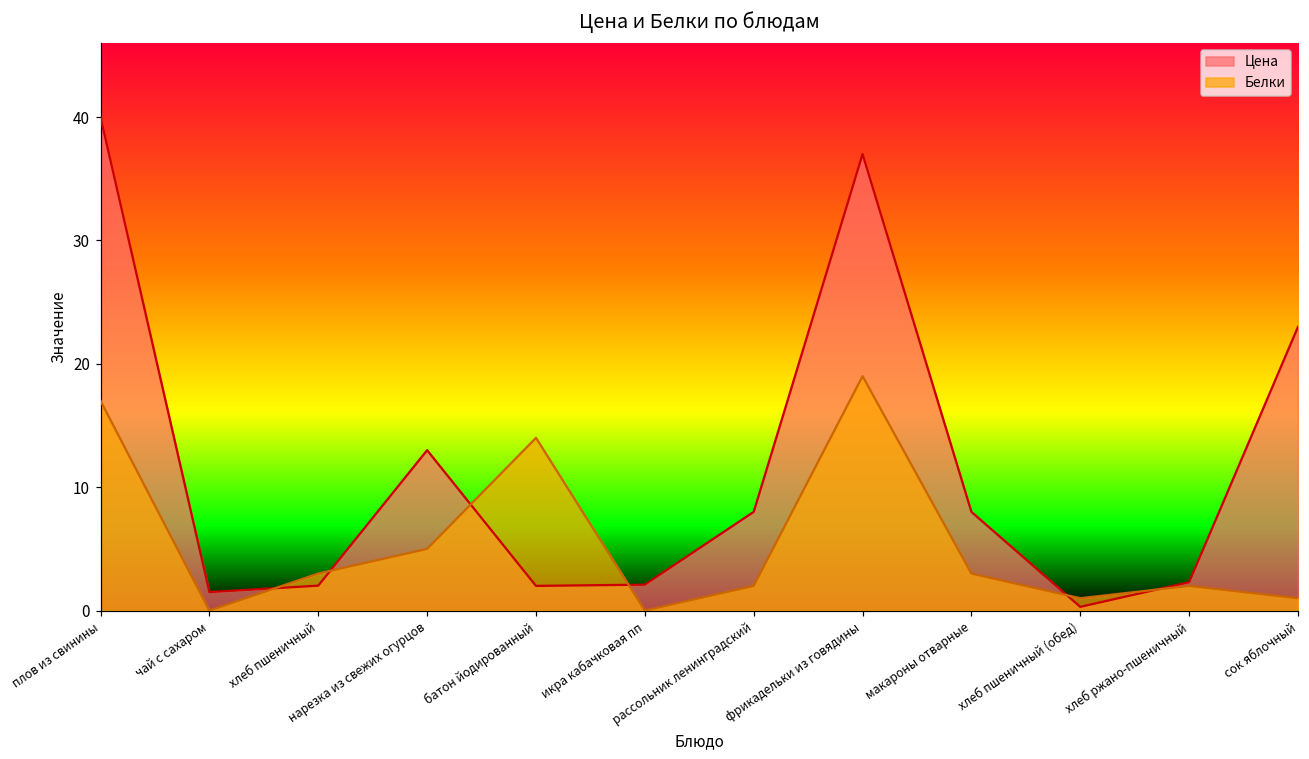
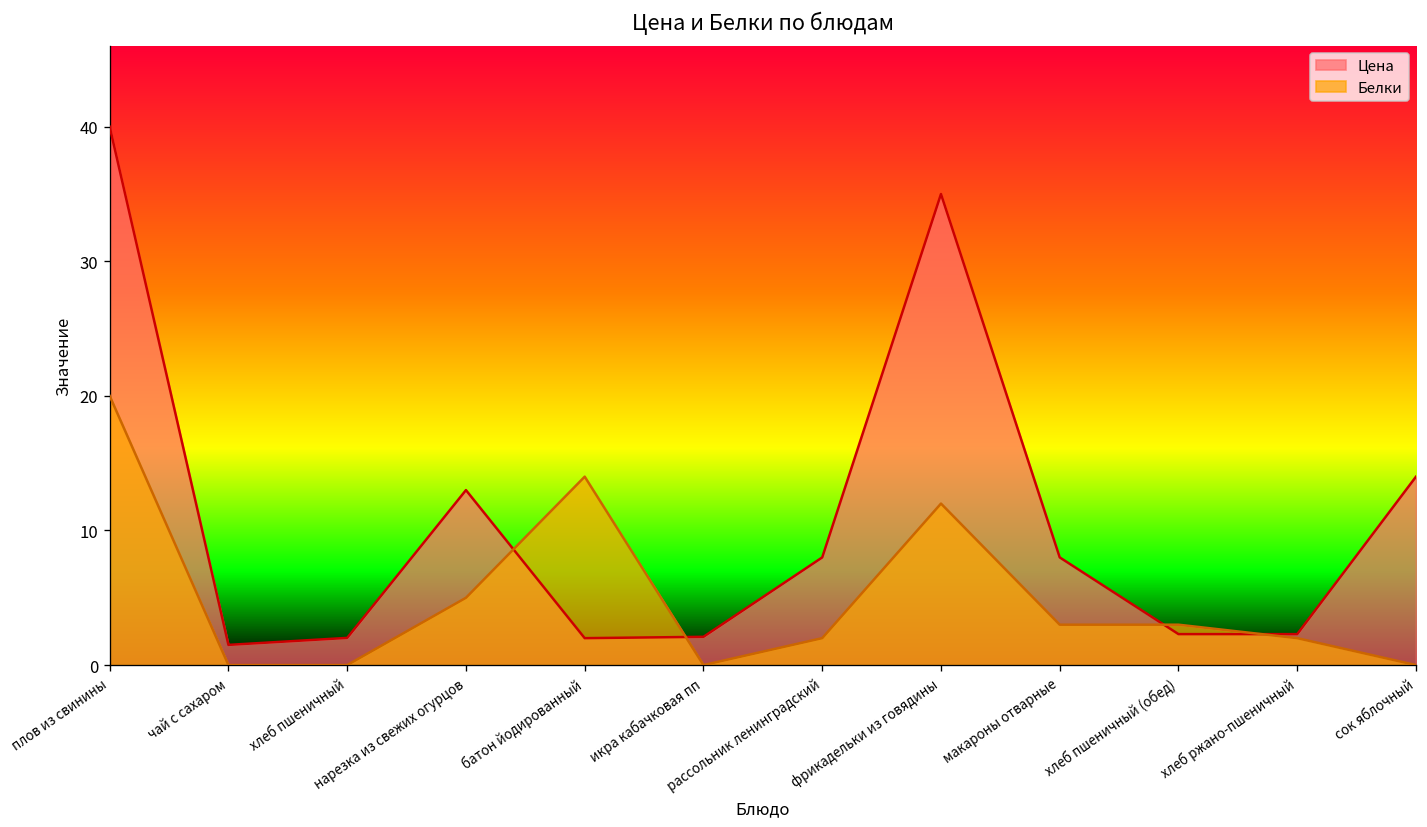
Белки, плов из свинины: 17 -> 20
Белки, хлеб пшеничный: 3 -> 0
Цена, фрикадельки из говядины: 37 -> 35
Белки, фрикадельки из говядины: 19 -> 12
Цена, хлеб пшеничный (обед): 0.3 -> 2.3
Белки, хлеб пшеничный (обед): 1 -> 3
Цена, сок яблочный: 23 -> 14
Белки, сок яблочный: 1 -> 0
